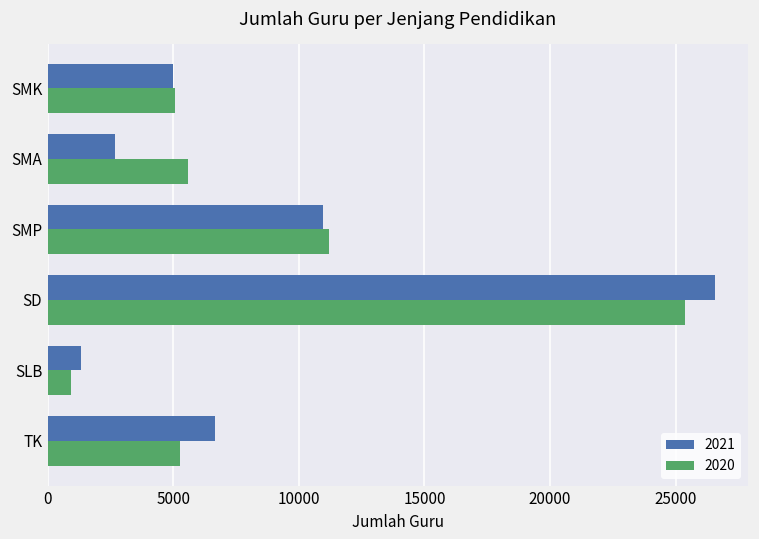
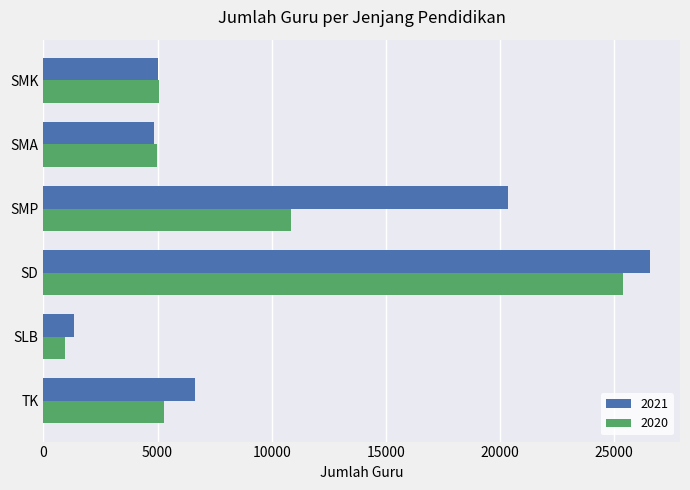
2021, SMA: 2700 -> 4800
2020, SMA: 5600 -> 5000
2021, SMP: 11000 -> 20400
2020, SMP: 11200 -> 10800
